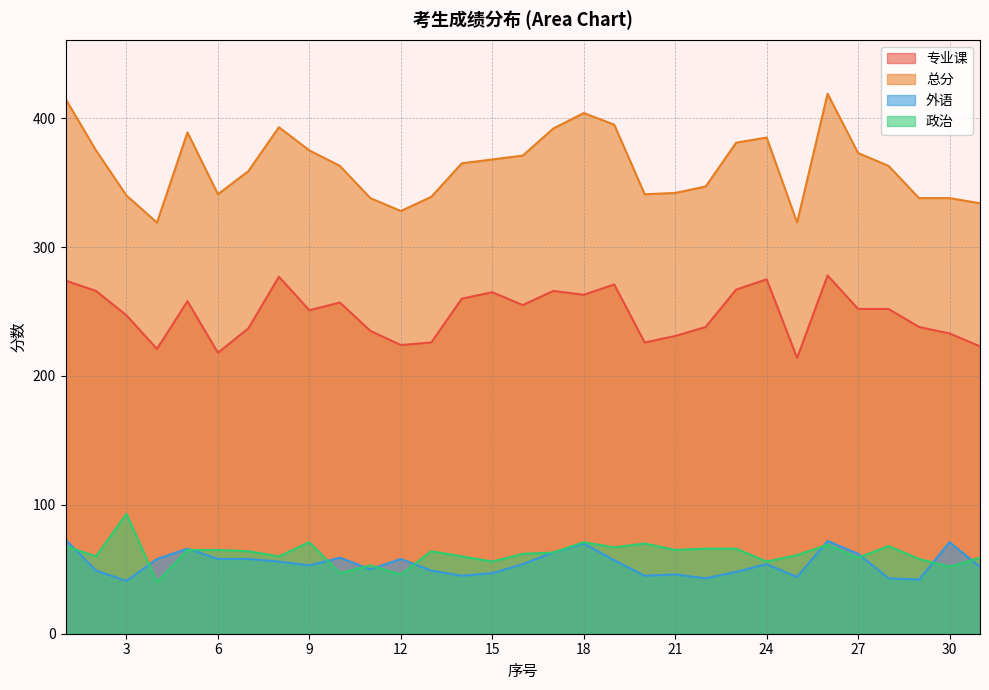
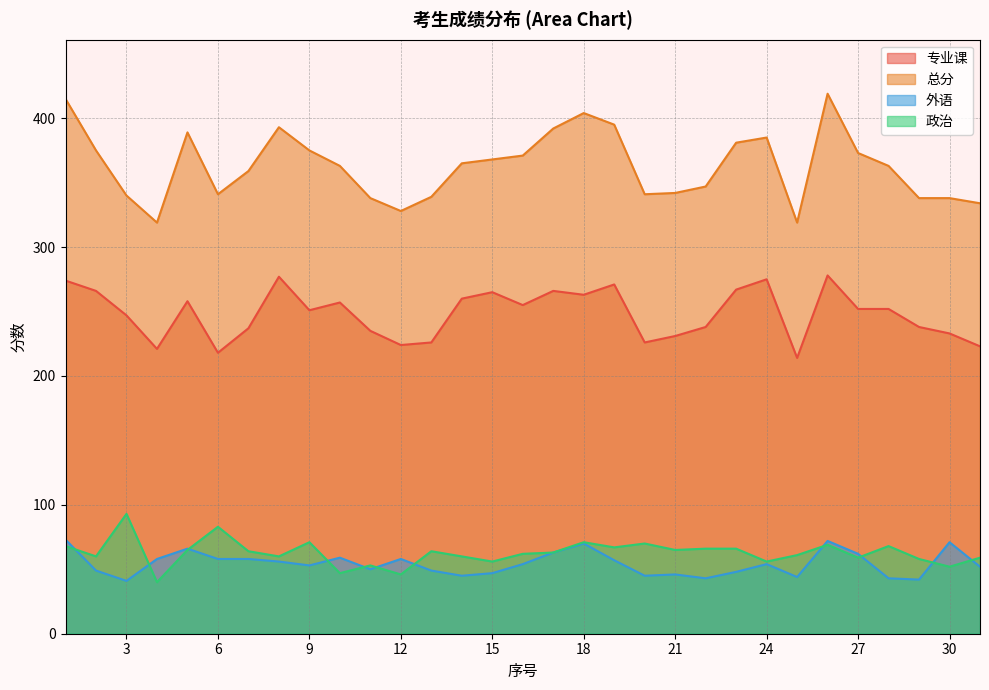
政治, 6: 65 -> 83
